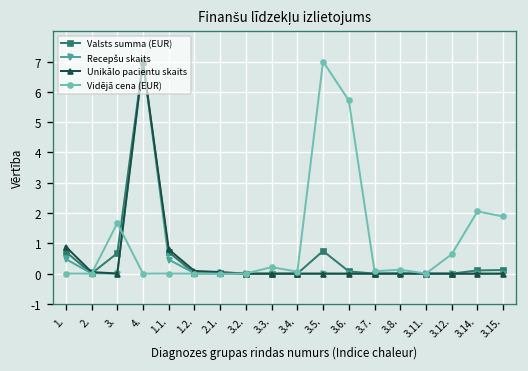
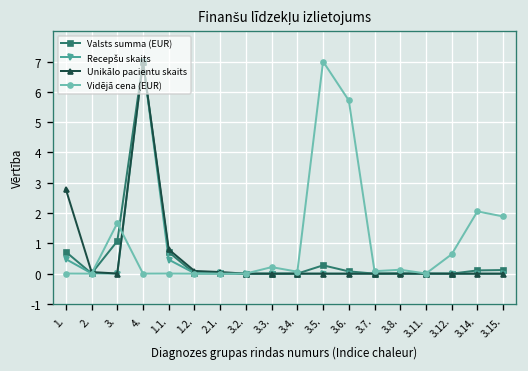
Unikālo pacientu skaits, 1.: 0.9 -> 2.8
Valsts summa (EUR), 3.: 0.7 -> 1.1
Valsts summa (EUR), 3.5.: 0.7 -> 0.3
